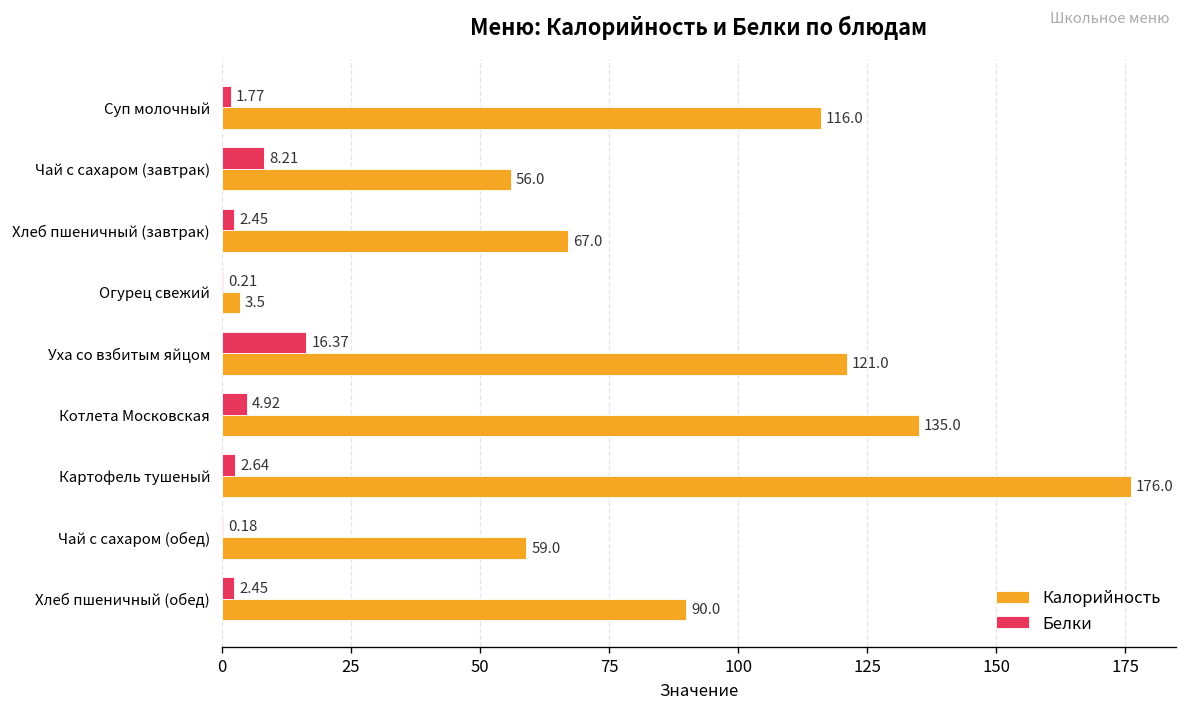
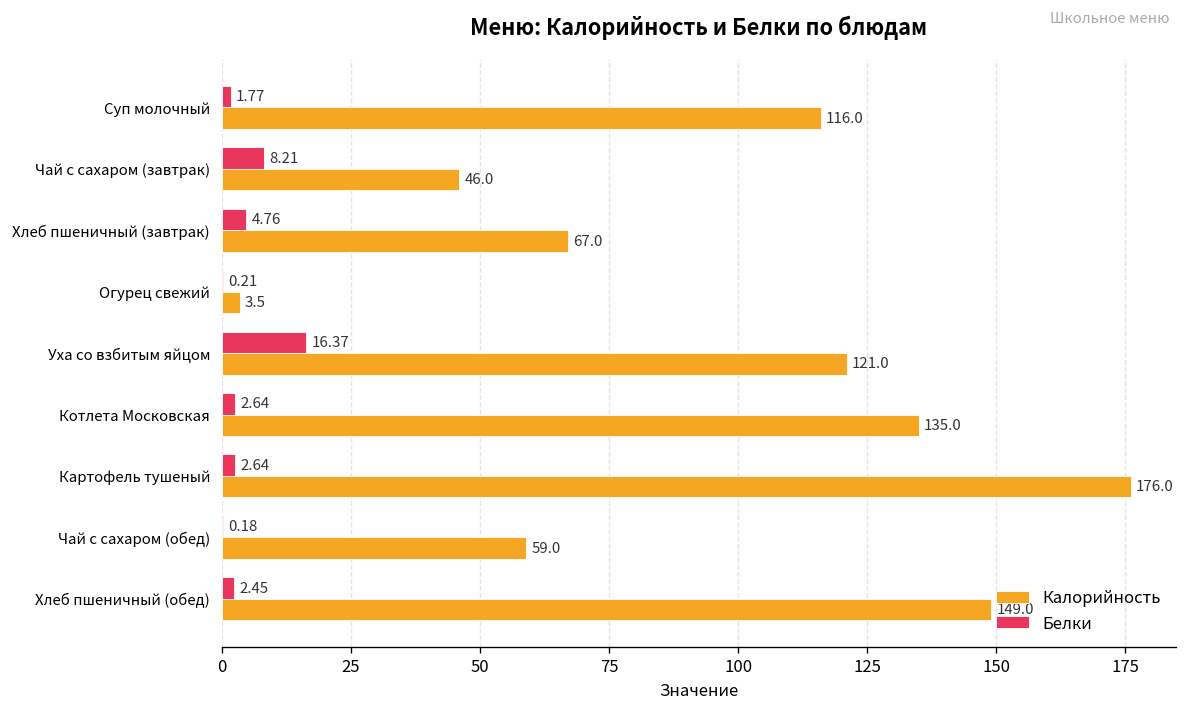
Калорийность, Чай с сахаром (завтрак): 56.0 -> 46.0
Белки, Хлеб пшеничный (завтрак): 2.45 -> 4.76
Белки, Котлета Московская: 4.92 -> 2.64
Калорийность, Хлеб пшеничный (обед): 90.0 -> 149.0
